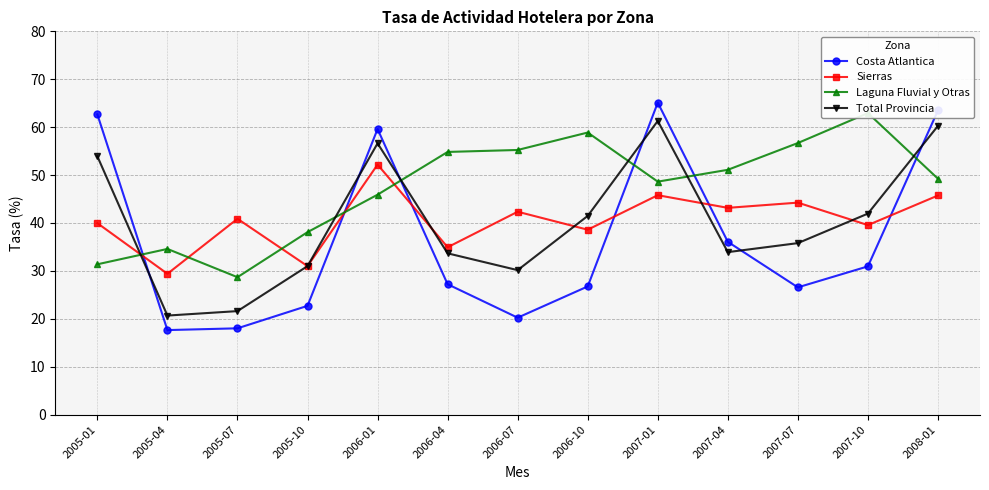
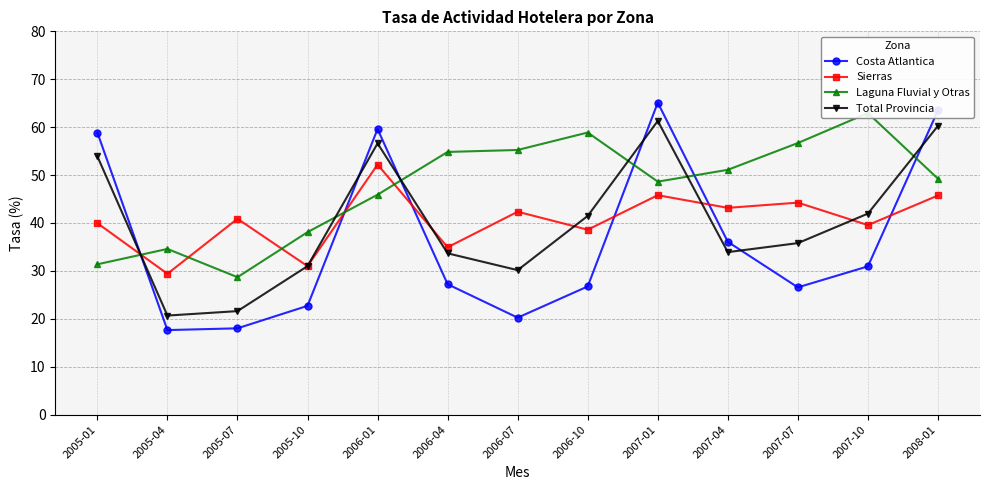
Costa Atlantica, 2005-01: 63 -> 59
